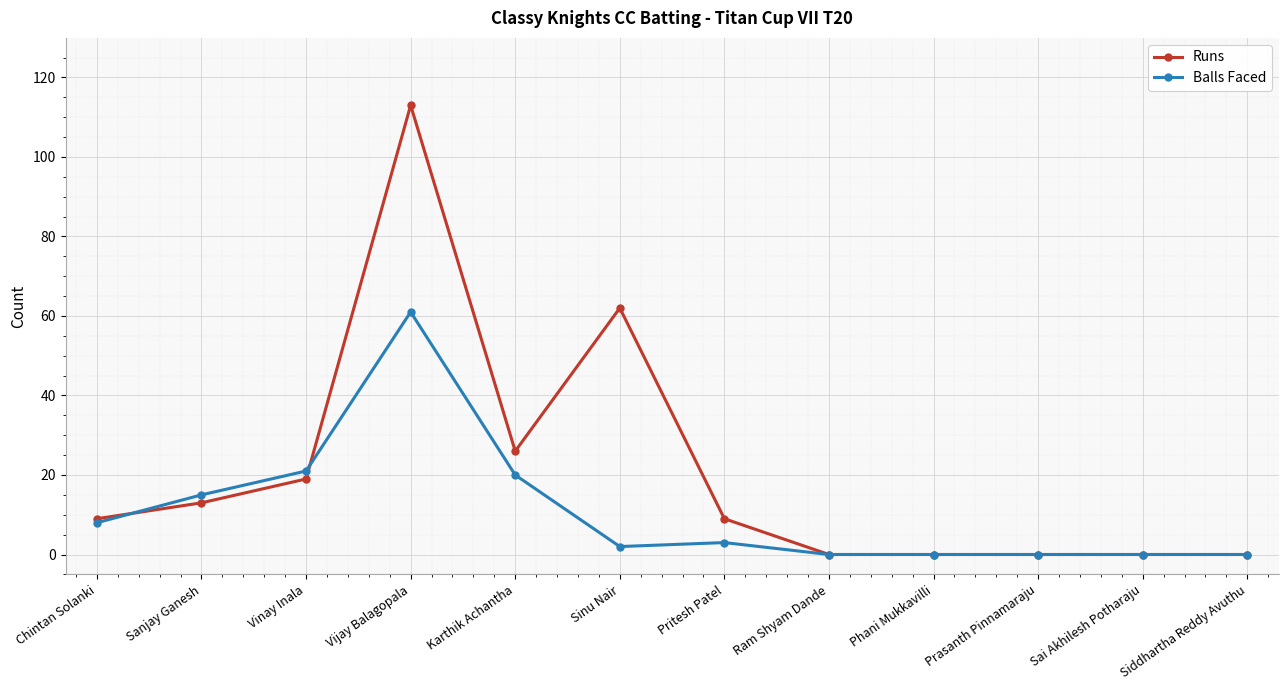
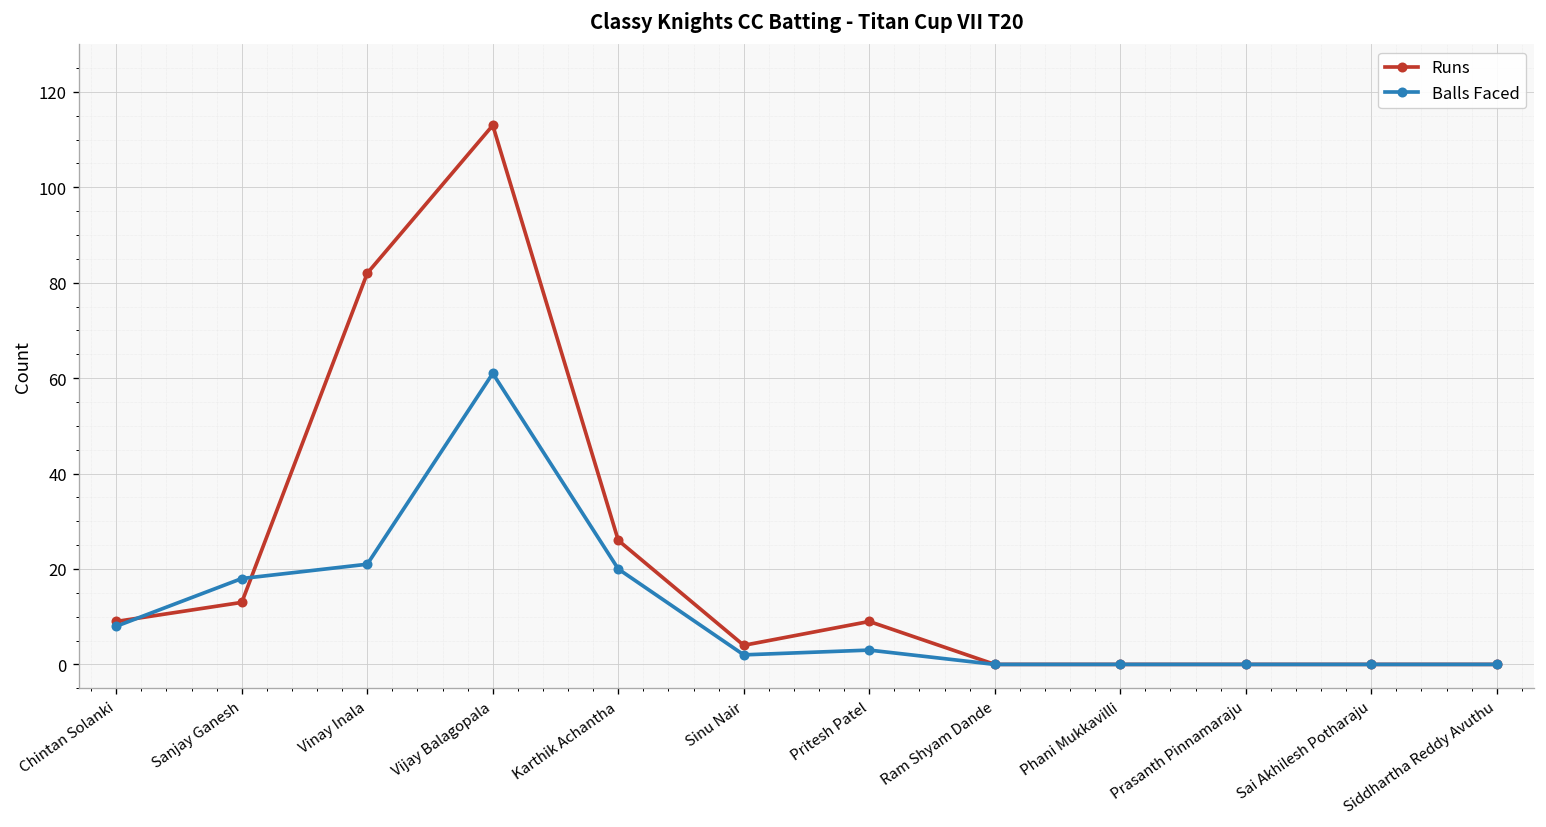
Balls Faced, Sanjay Ganesh: 15 -> 18
Runs, Vinay Inala: 19 -> 82
Runs, Sinu Nair: 62 -> 4
